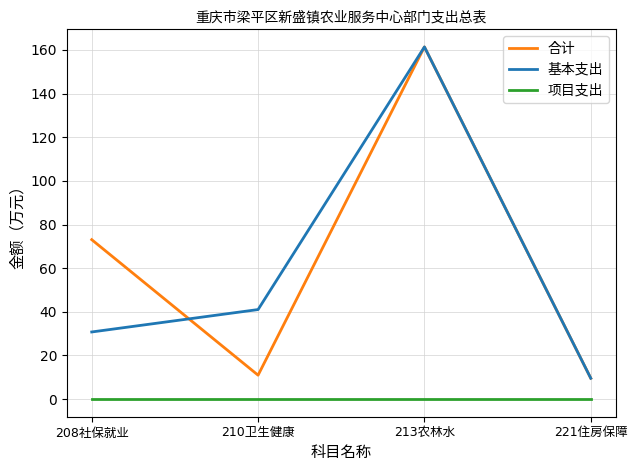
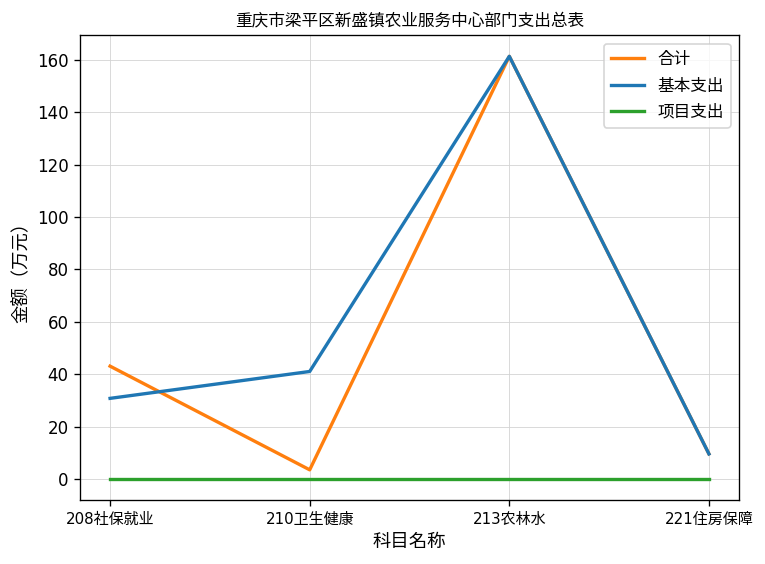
合计, 208社保就业: 73 -> 43
合计, 210卫生健康: 11 -> 3
